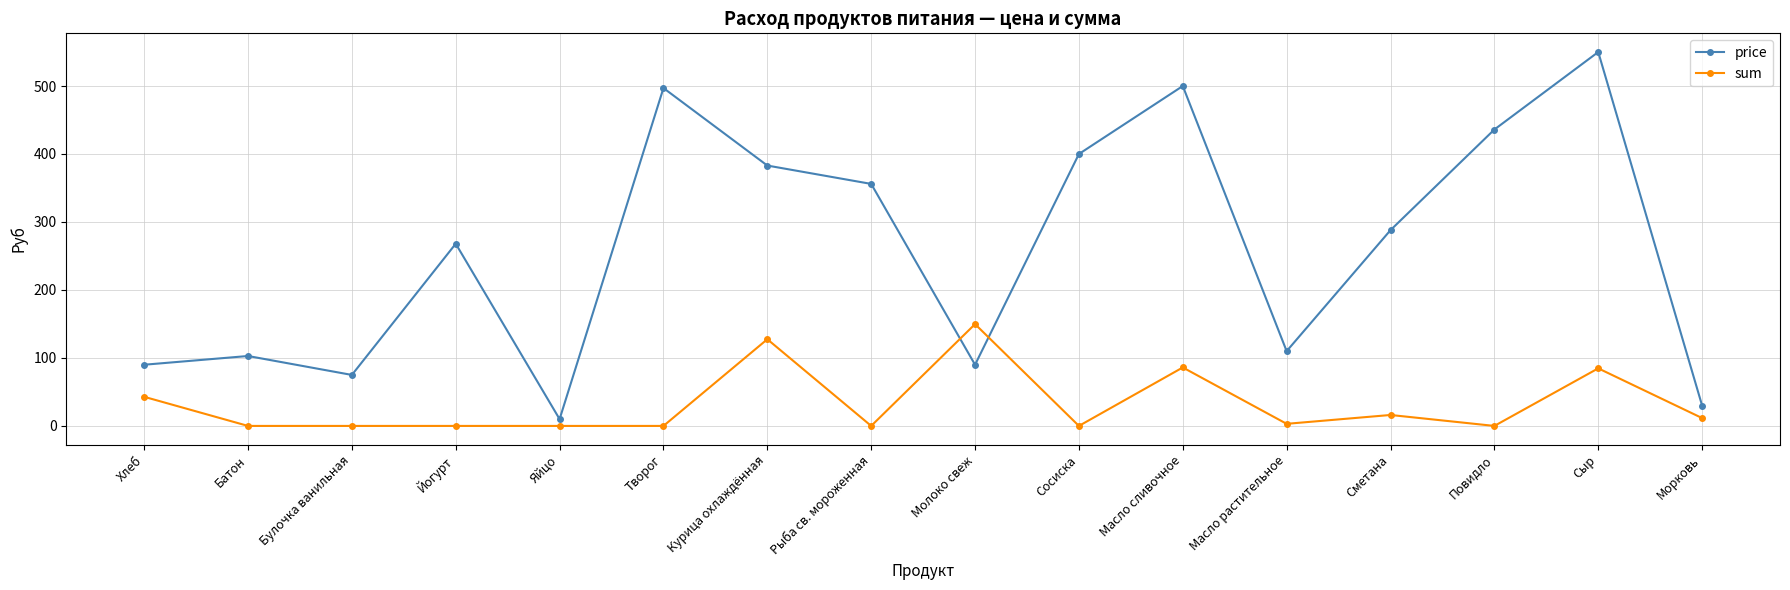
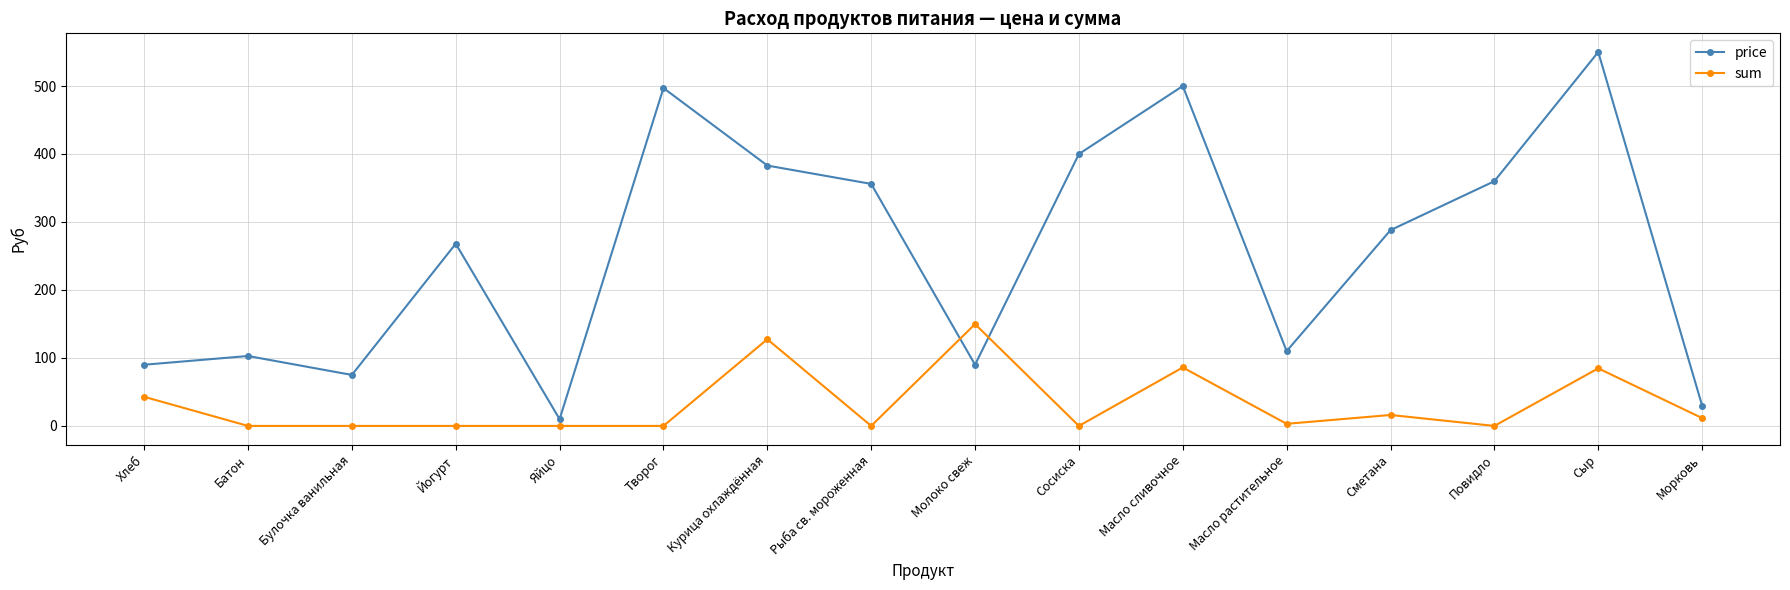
price, Повидло: 440 -> 360
